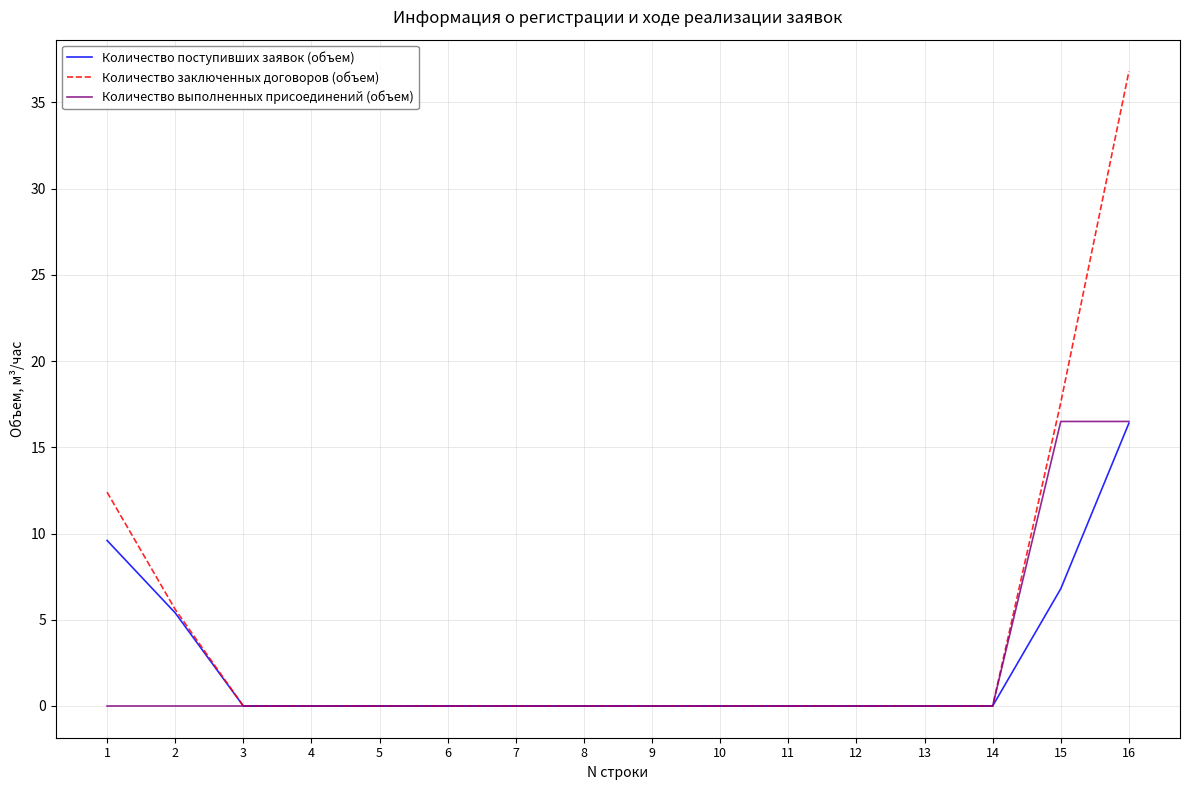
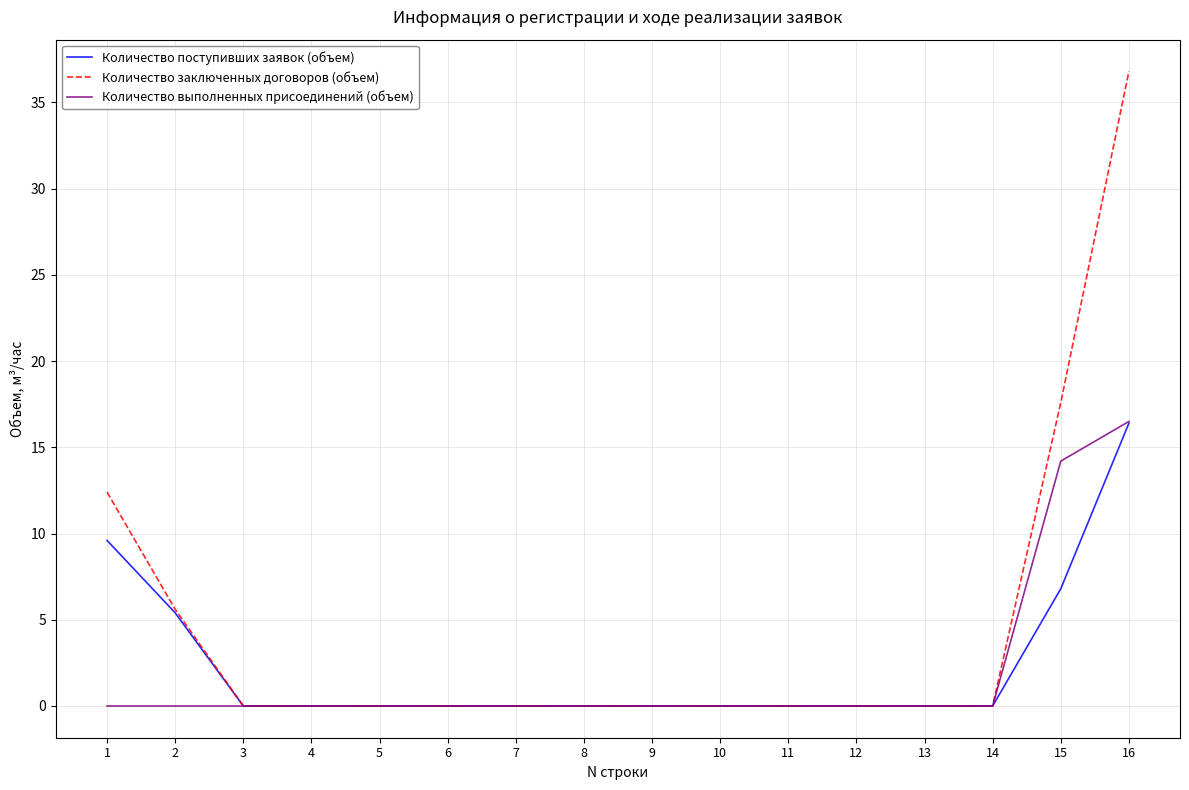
Количество выполненных присоединений (объем), 15: 16.5 -> 14.2
